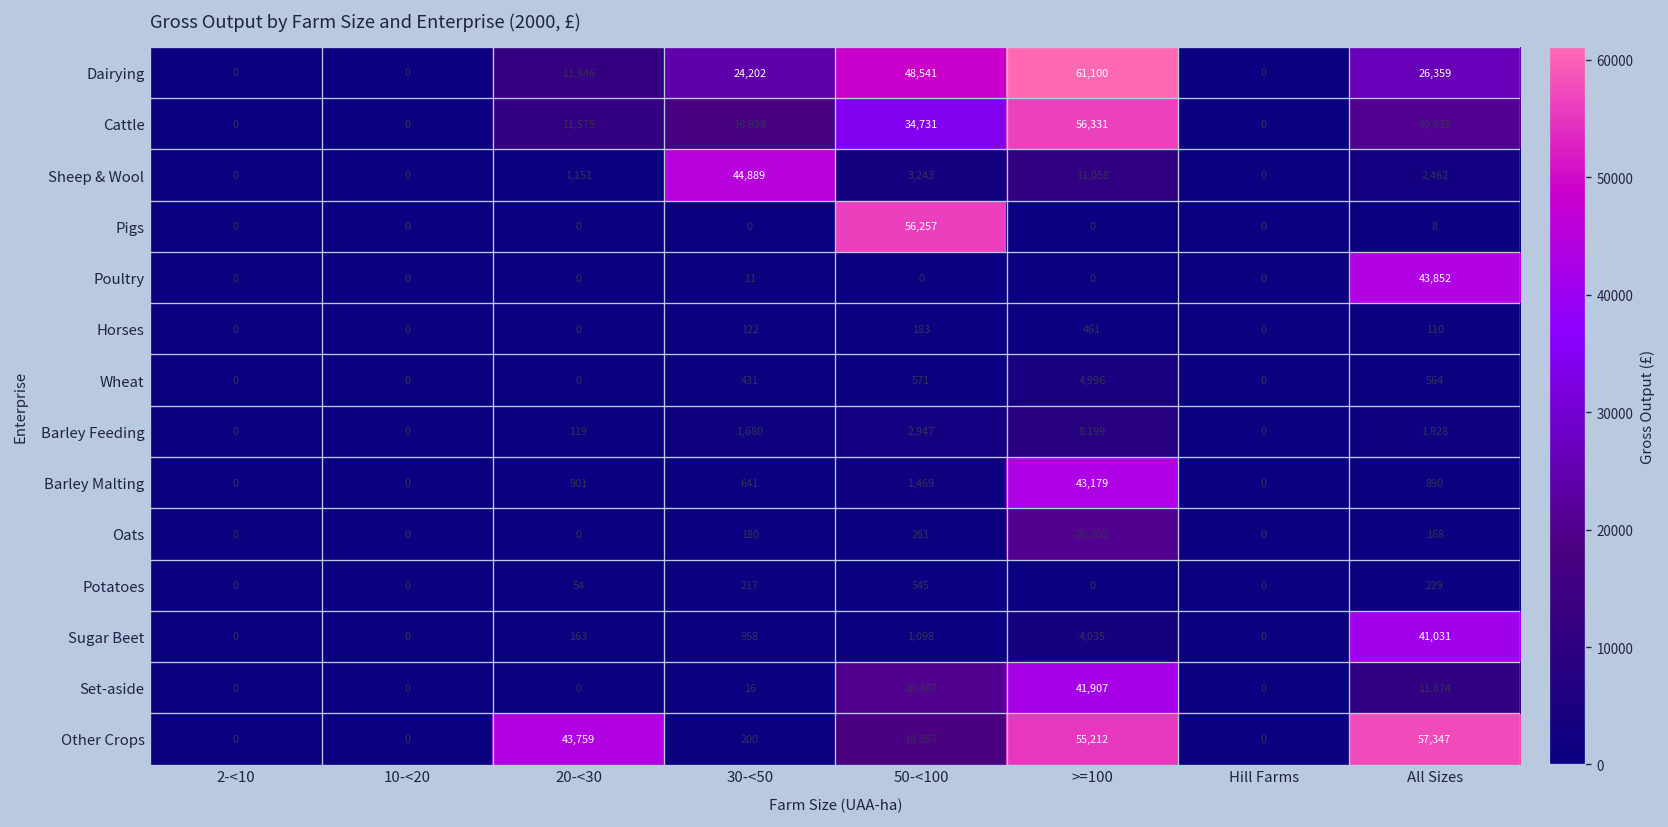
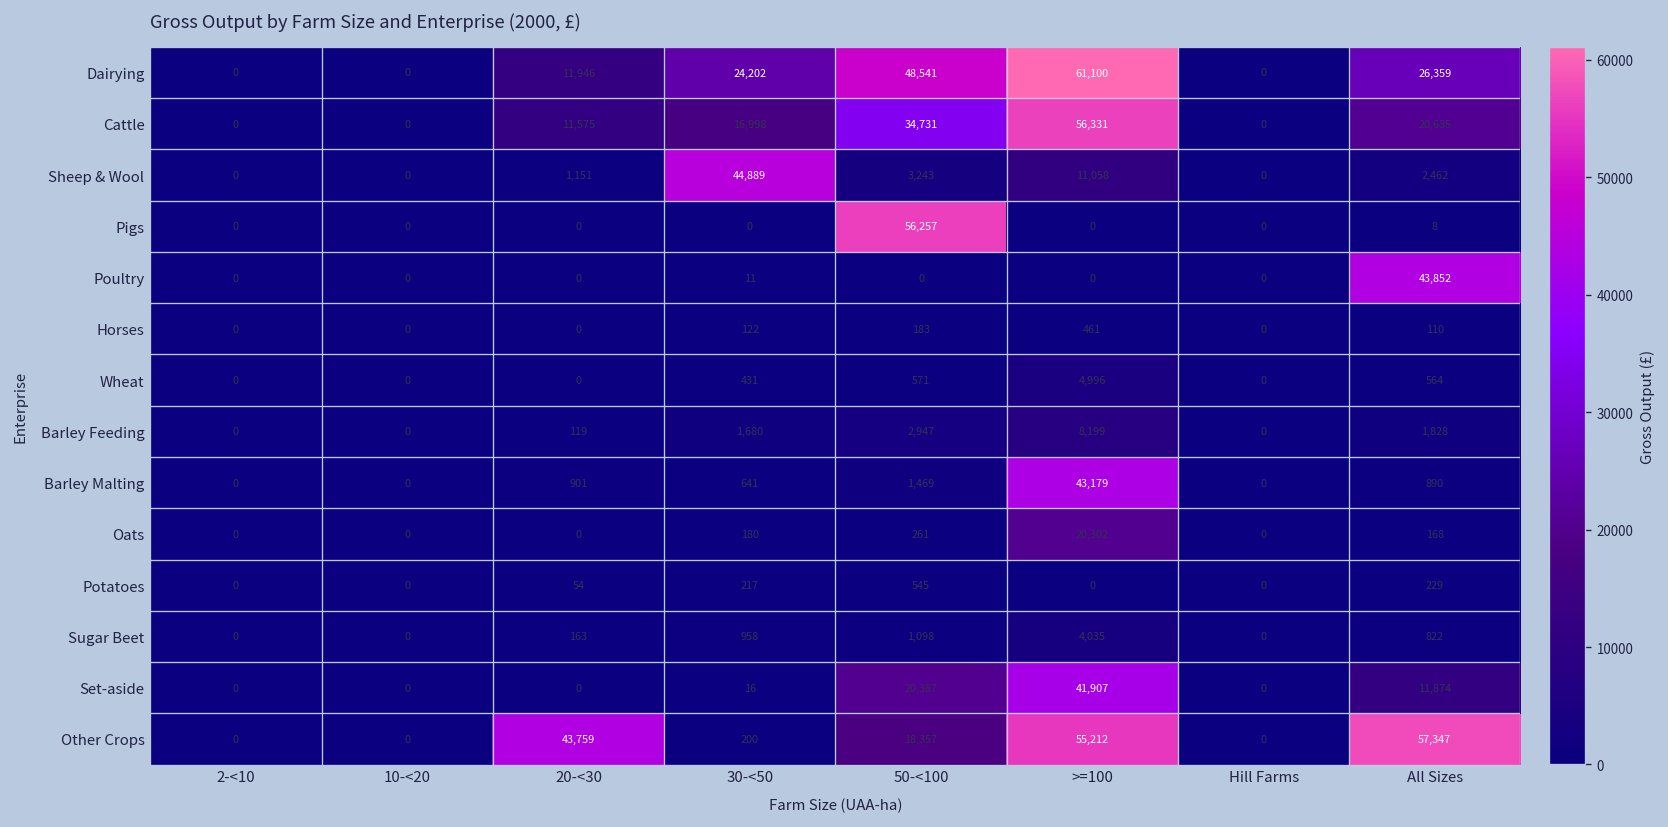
Sugar Beet, All Sizes: 41,031 -> 822
